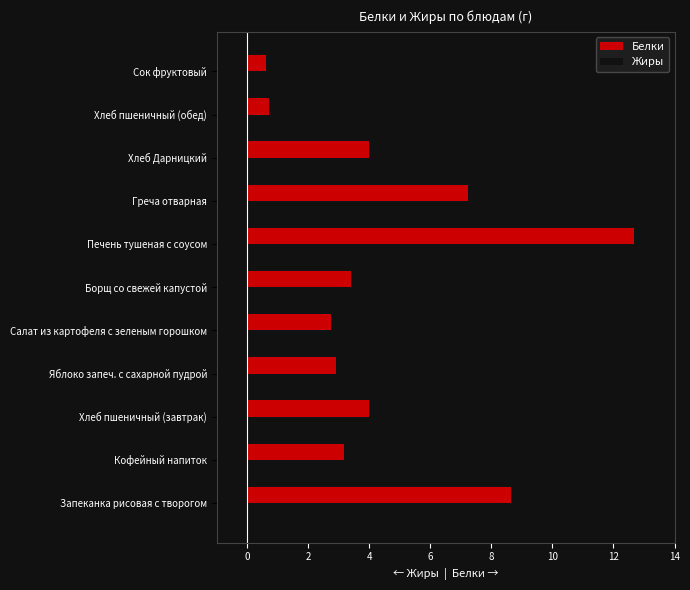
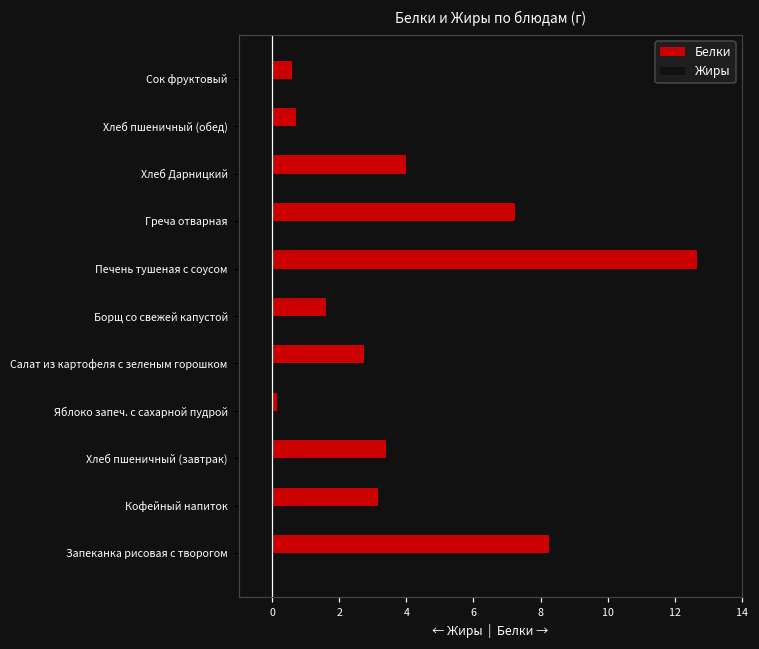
Белки, Борщ со свежей капустой: 3.4 -> 1.6
Белки, Яблоко запеч. с сахарной пудрой: 2.9 -> 0.1
Белки, Хлеб пшеничный (завтрак): 4.0 -> 3.4
Белки, Запеканка рисовая с творогом: 8.6 -> 8.2
